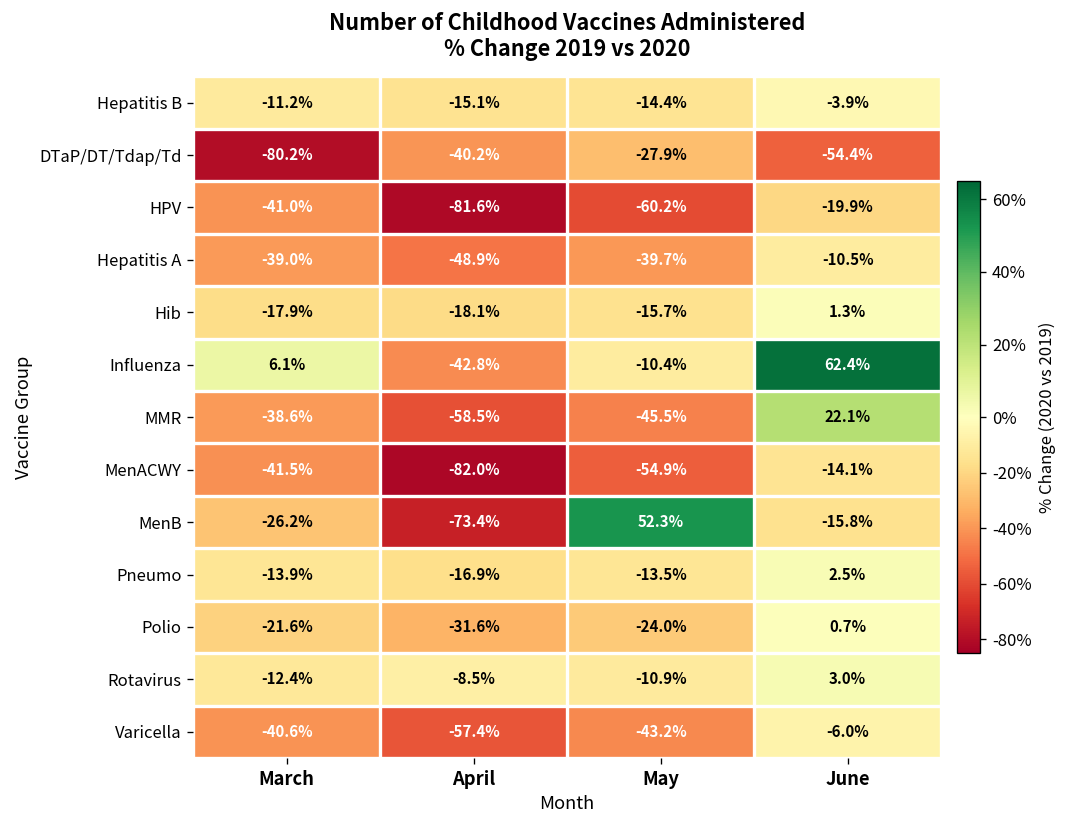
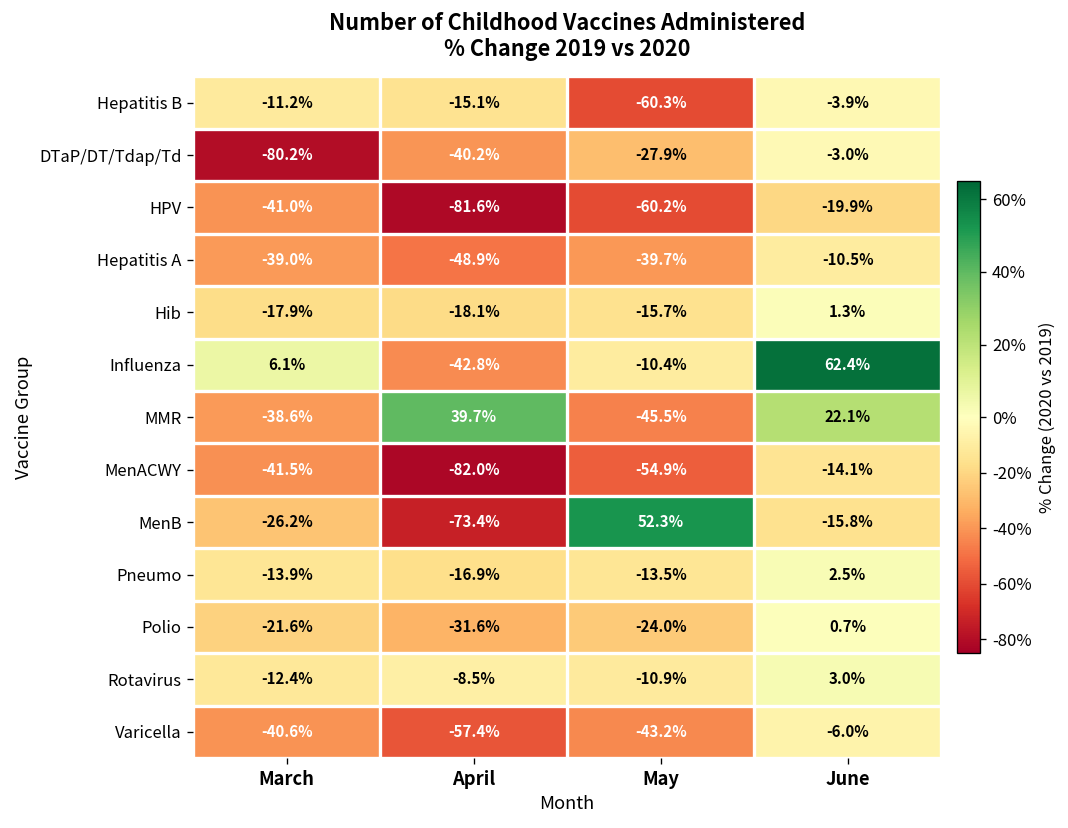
Hepatitis B, May: -14.4% -> -60.3%
DTaP/DT/Tdap/Td, June: -54.4% -> -3.0%
MMR, April: -58.5% -> 39.7%
